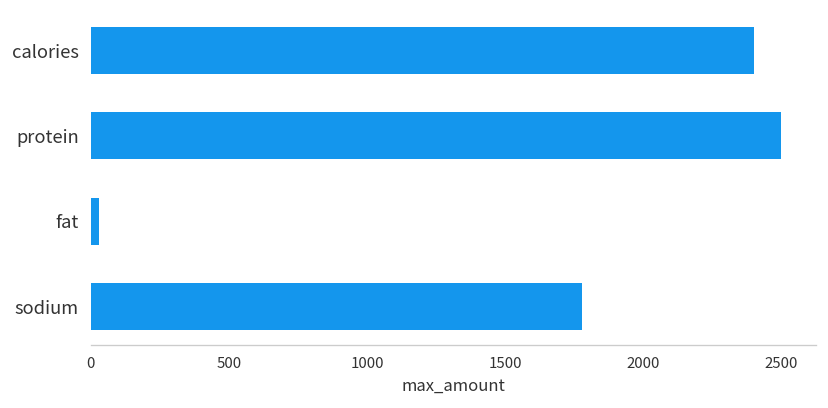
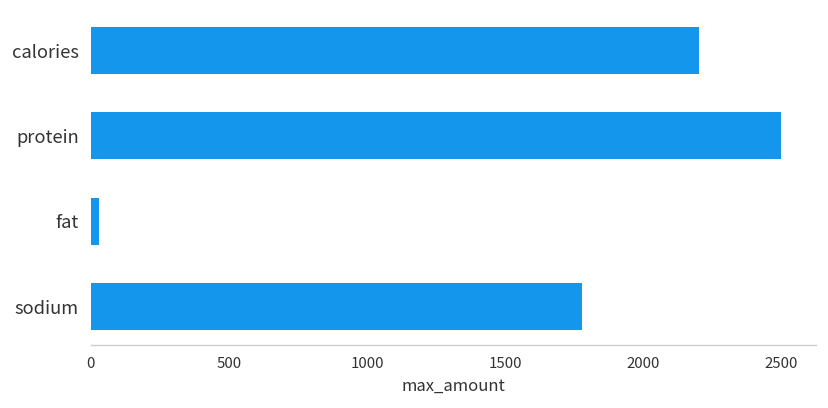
calories: 2400 -> 2200
